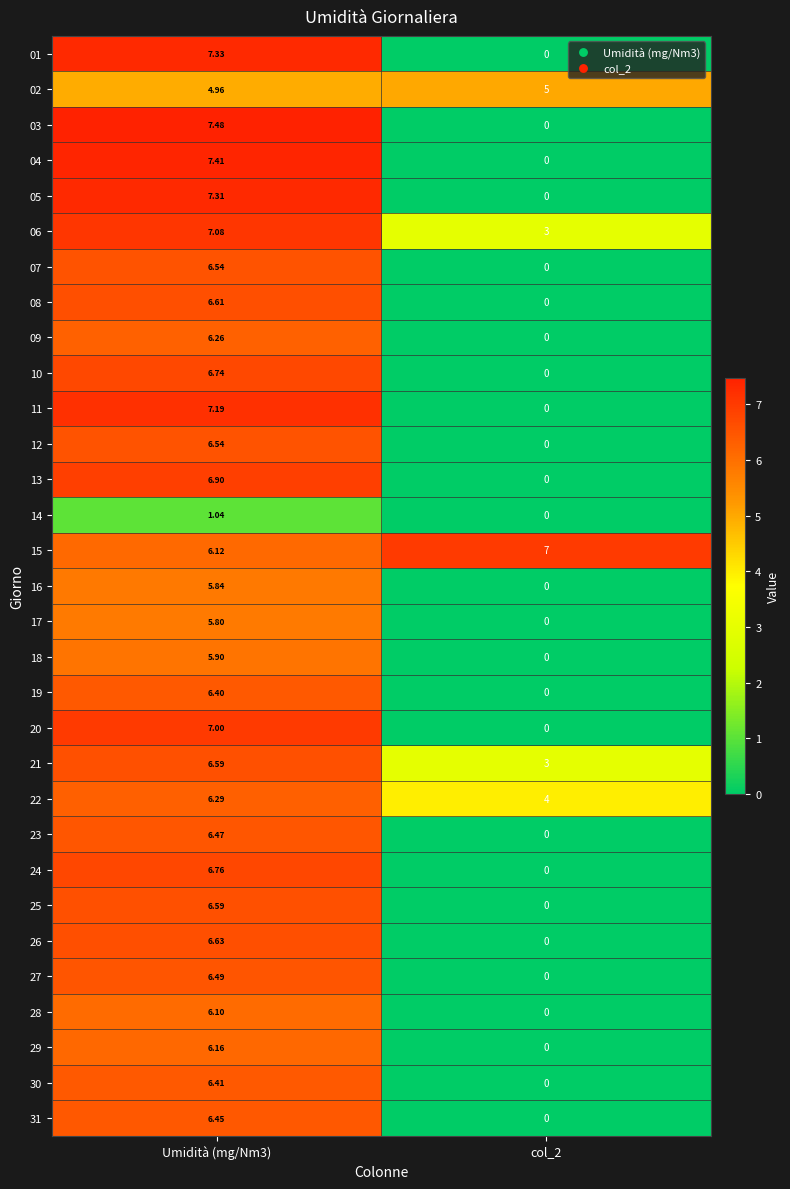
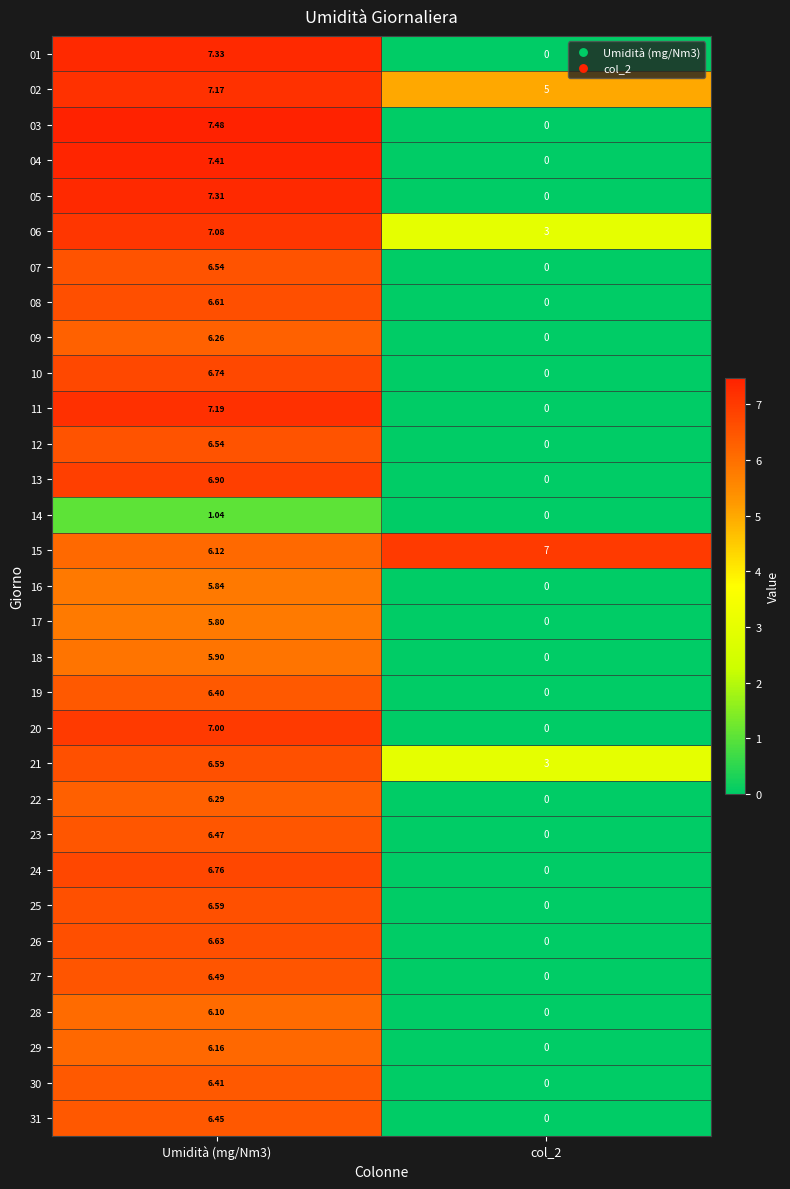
02, Umidità (mg/Nm3): 4.96 -> 7.17
22, col_2: 4 -> 0
